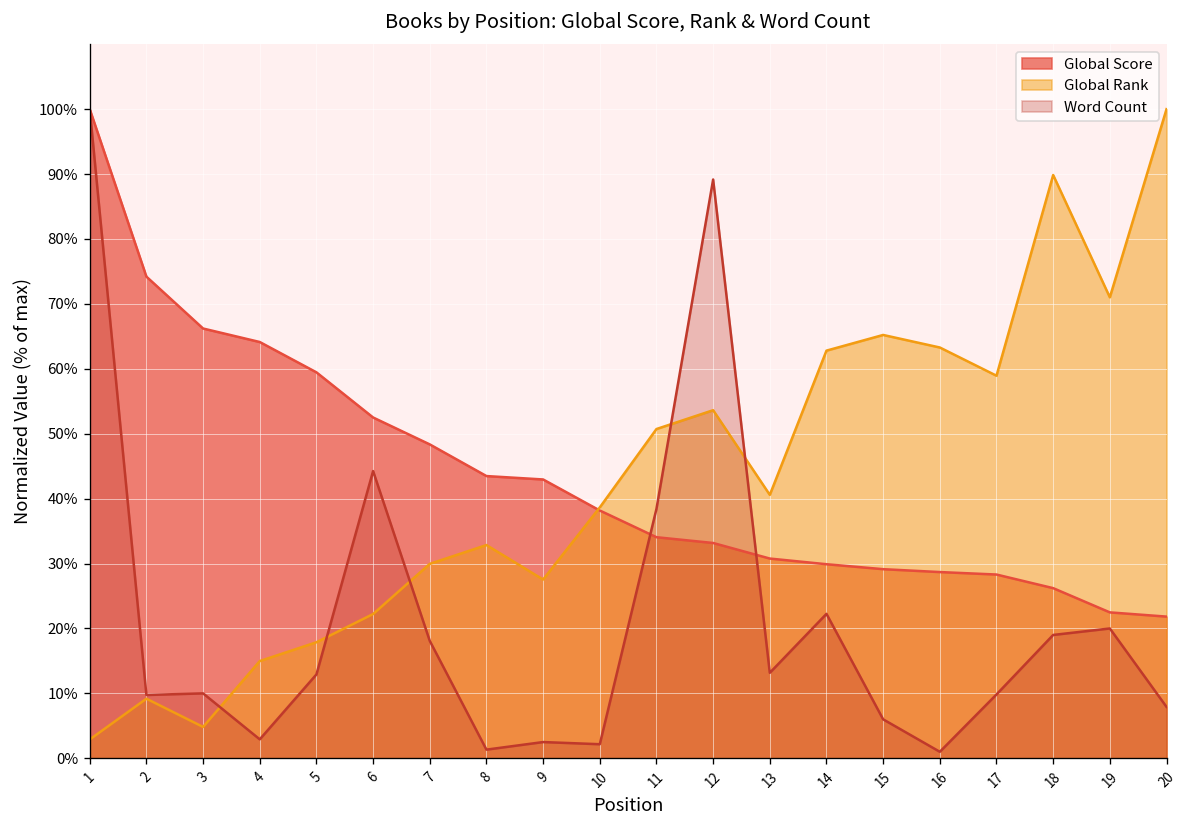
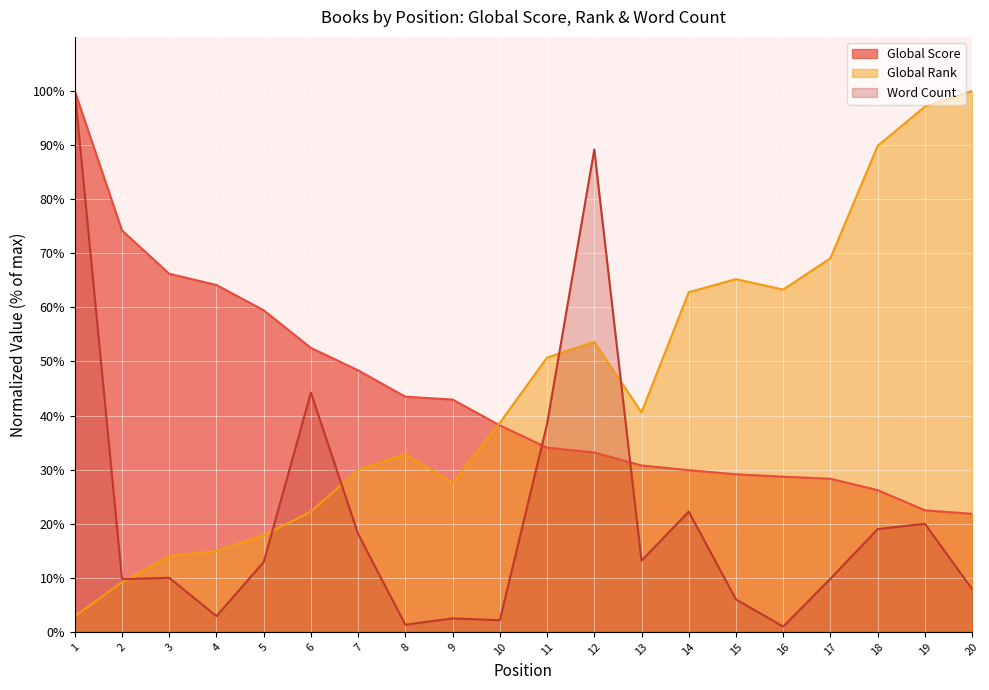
Global Rank, 3: 5% -> 14%
Global Rank, 17: 59% -> 69%
Global Rank, 19: 71% -> 97%
